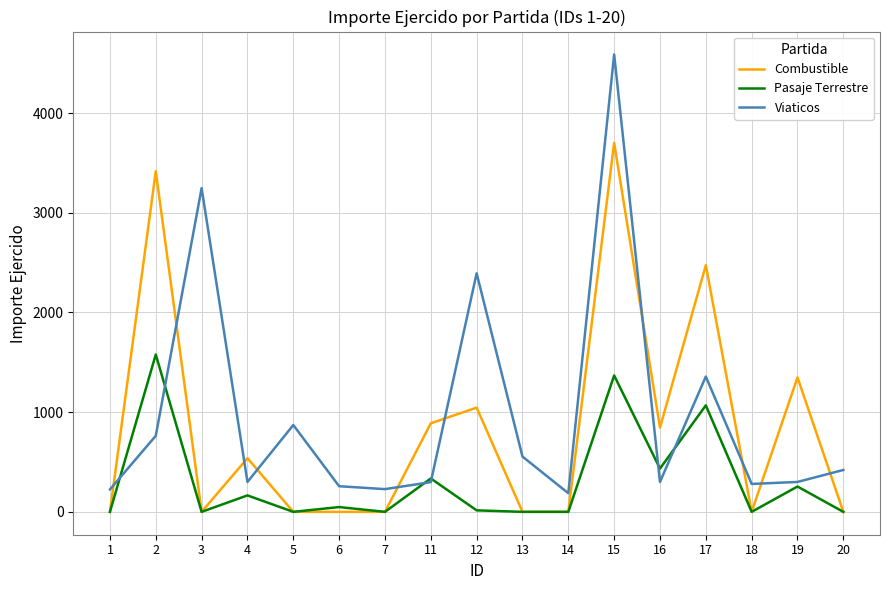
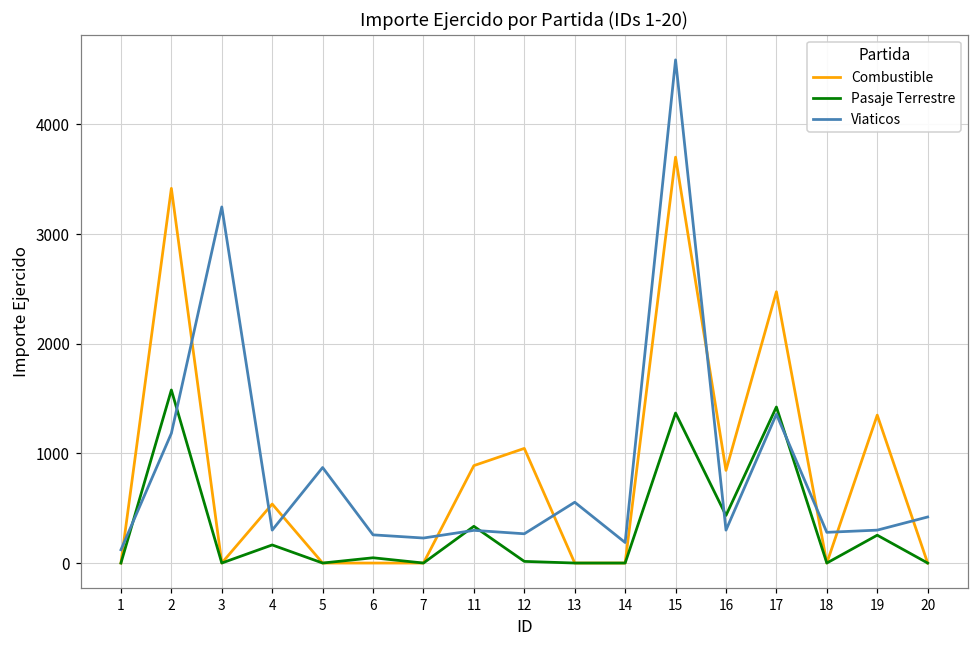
Viaticos, 1: 200 -> 100
Viaticos, 2: 800 -> 1200
Viaticos, 12: 2400 -> 300
Pasaje Terrestre, 17: 1100 -> 1400
